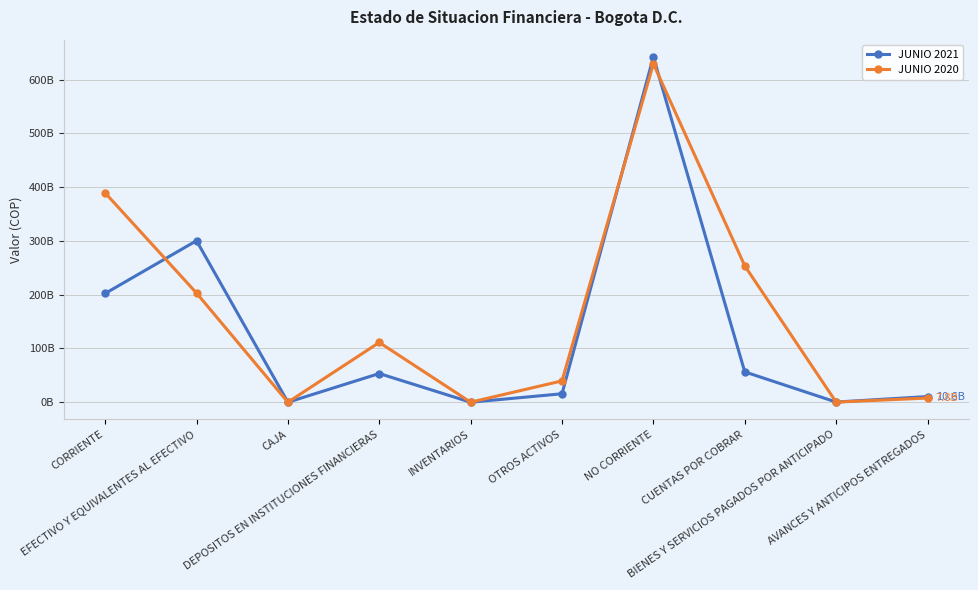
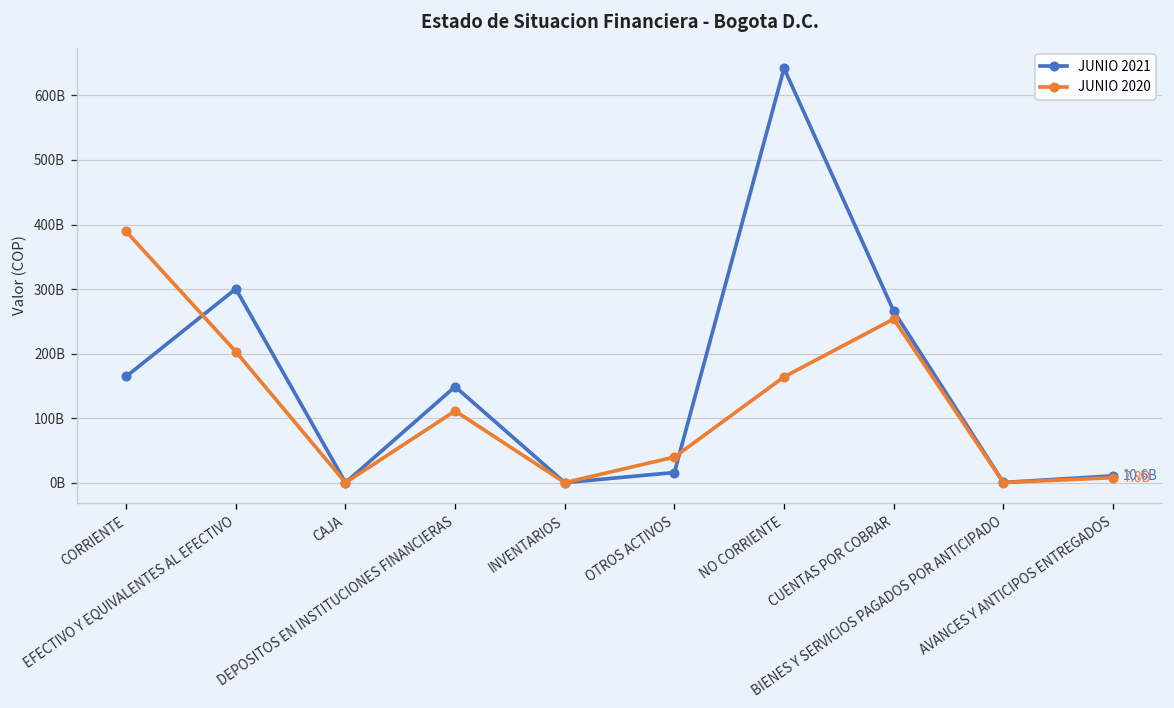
JUNIO 2021, CORRIENTE: 200000000000 -> 160000000000
JUNIO 2021, DEPOSITOS EN INSTITUCIONES FINANCIERAS: 50000000000 -> 150000000000
JUNIO 2020, NO CORRIENTE: 630000000000 -> 160000000000
JUNIO 2021, CUENTAS POR COBRAR: 60000000000 -> 270000000000
